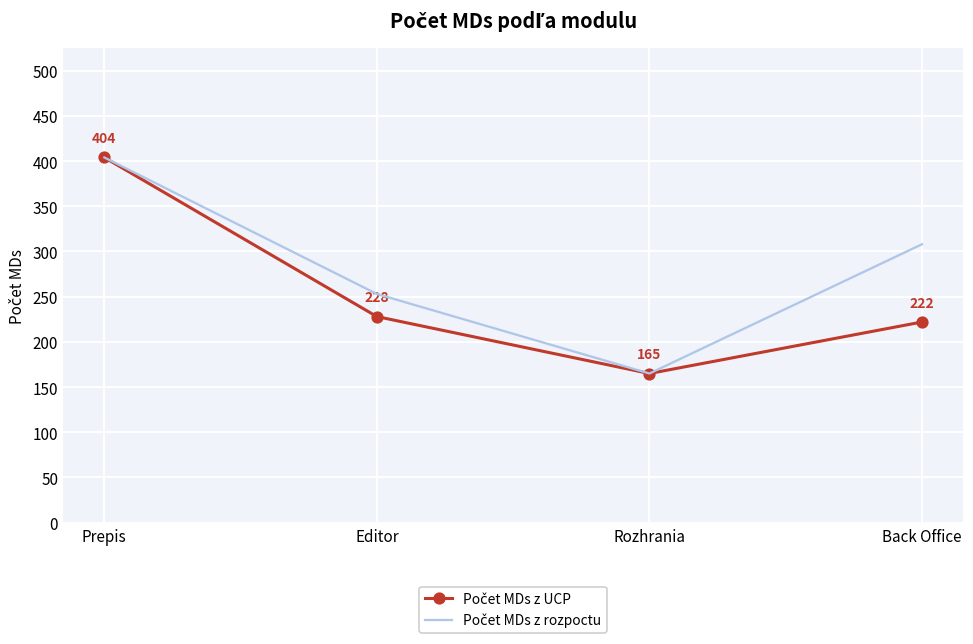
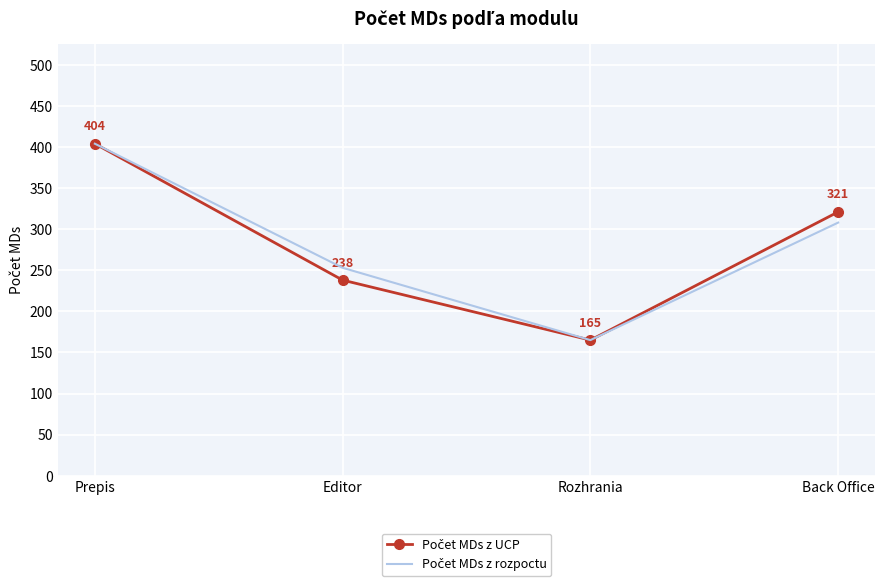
Počet MDs z UCP, Editor: 228 -> 238
Počet MDs z UCP, Back Office: 222 -> 321
